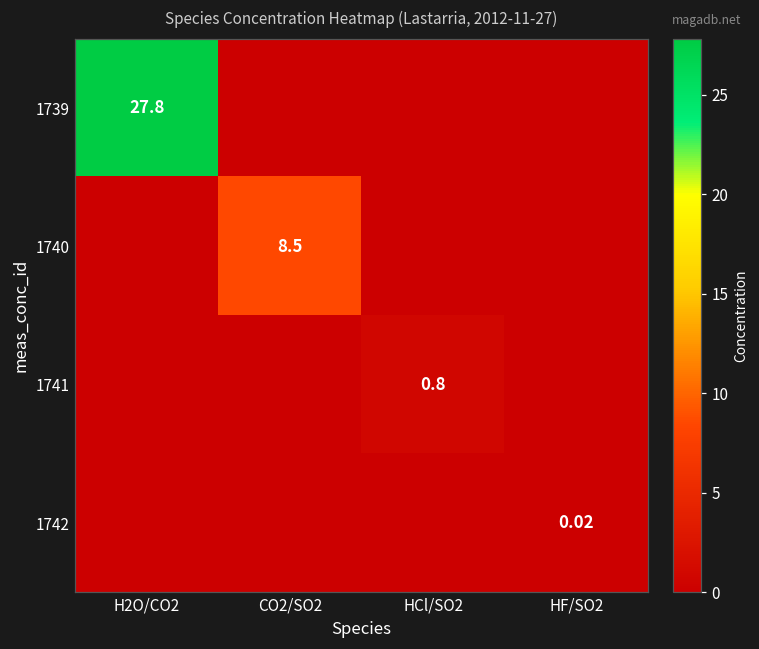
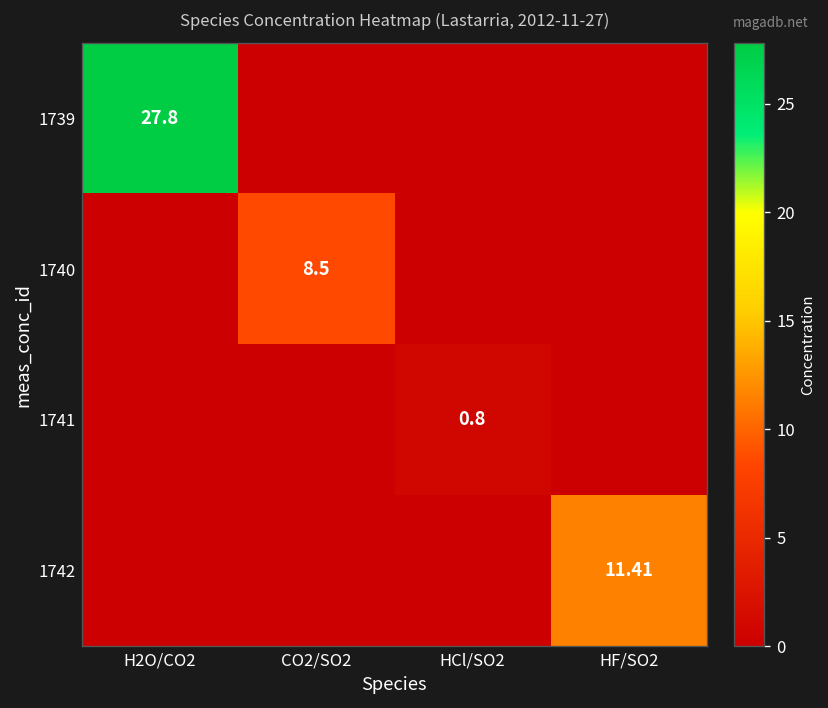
1742, HF/SO2: 0.02 -> 11.41
